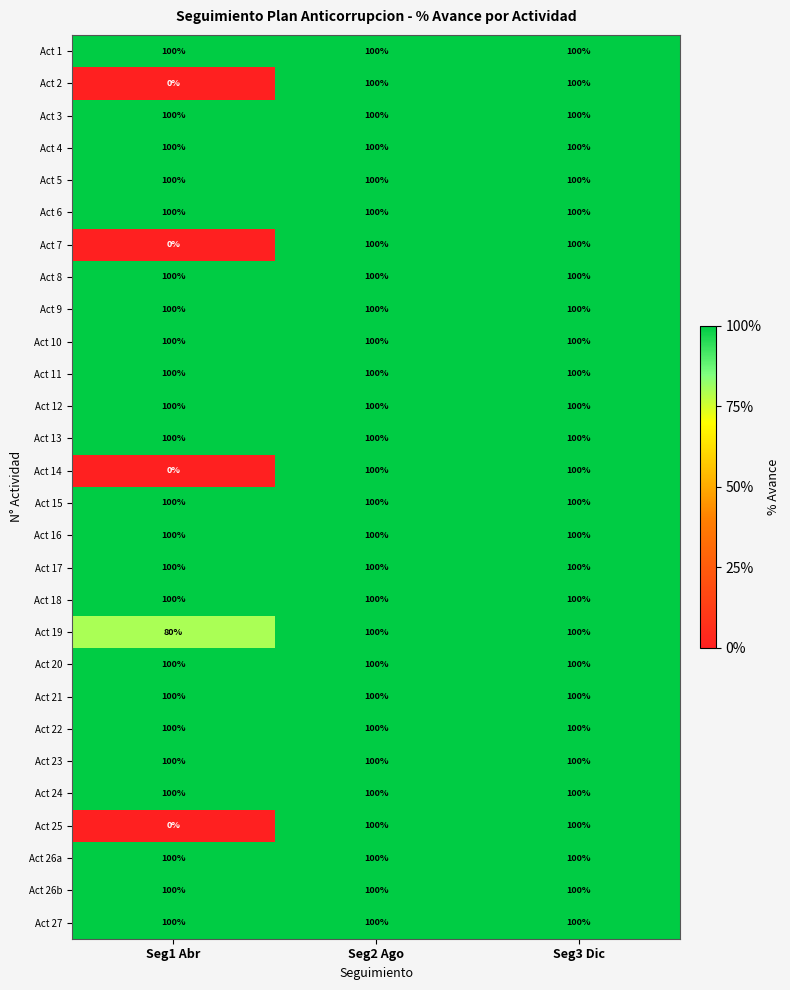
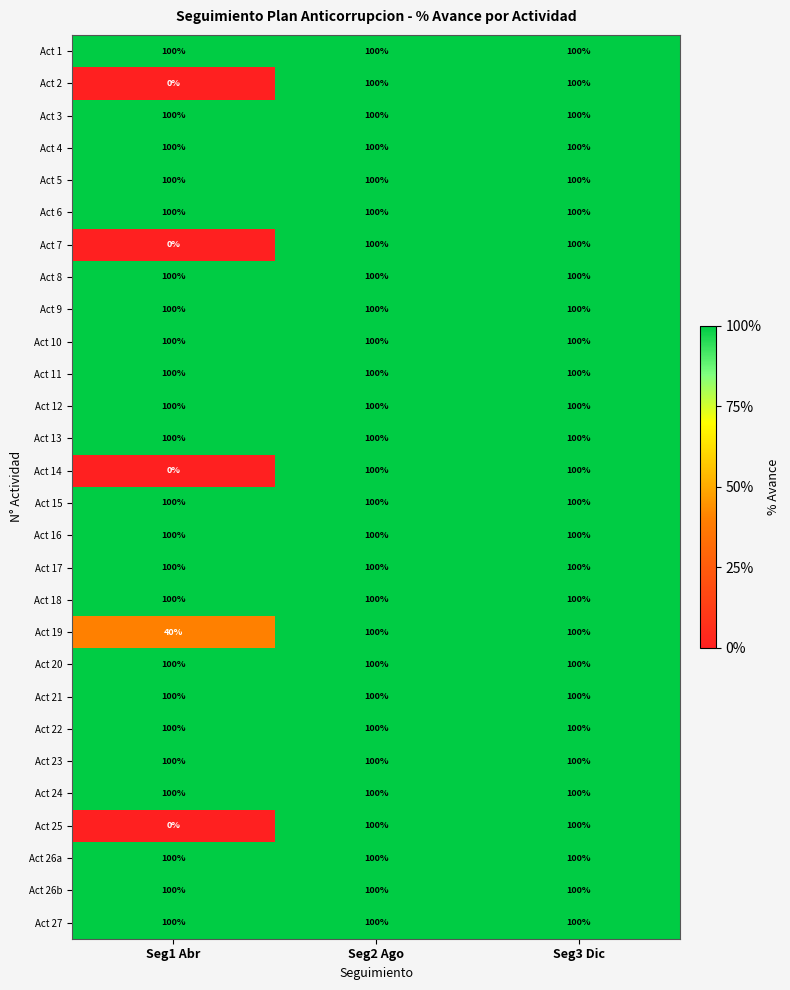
Act 19, Seg1 Abr: 80% -> 40%
